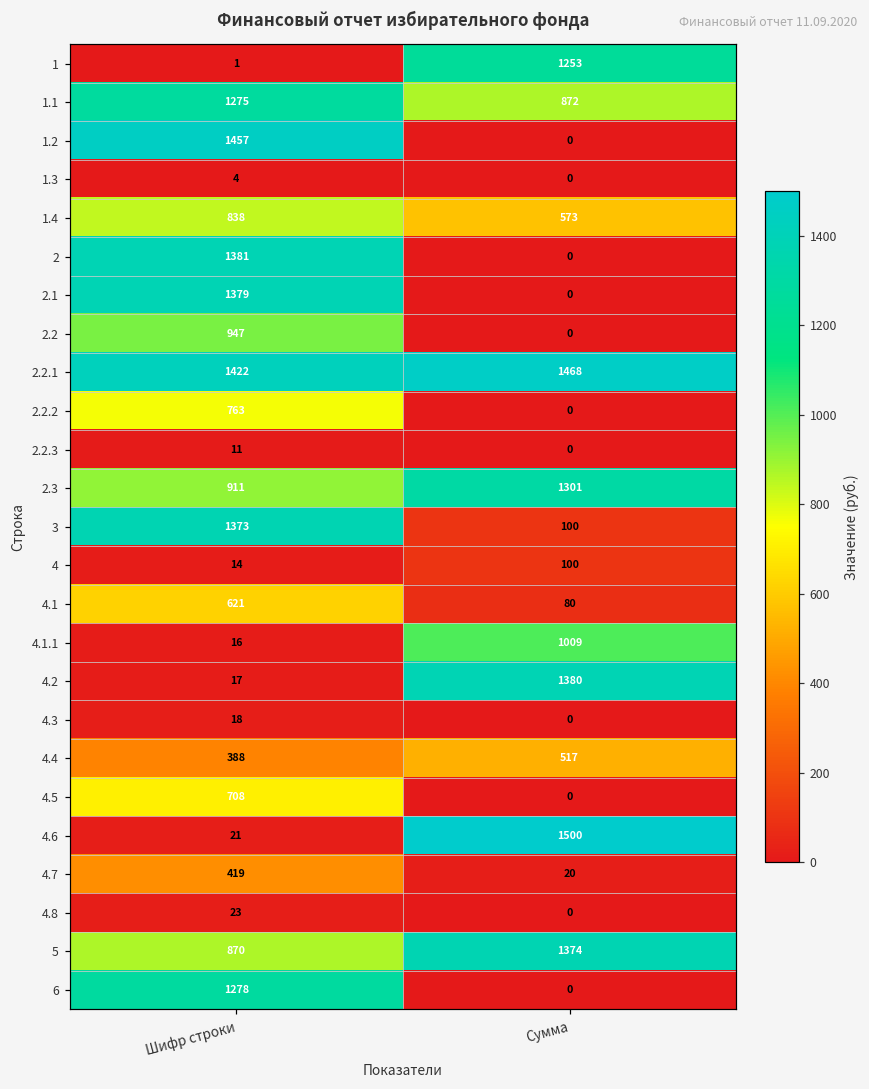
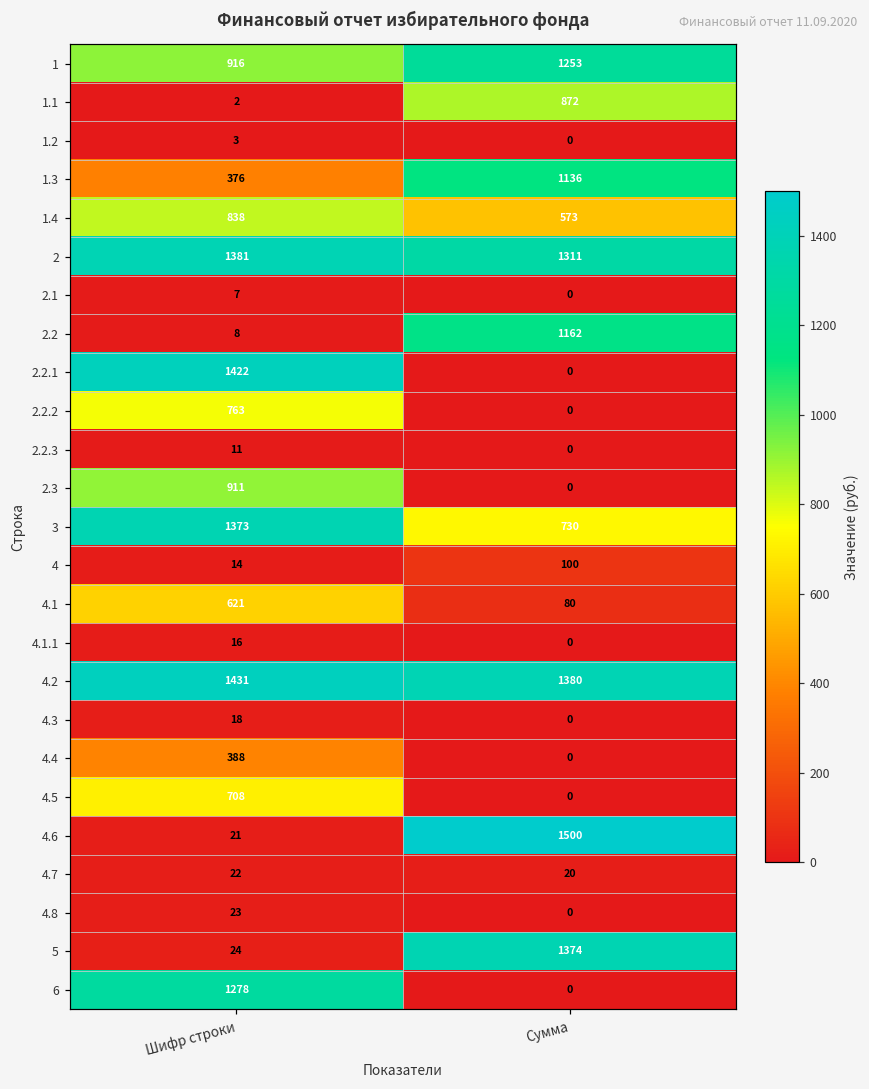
1, Шифр строки: 1 -> 916
1.1, Шифр строки: 1275 -> 2
1.2, Шифр строки: 1457 -> 3
1.3, Шифр строки: 4 -> 376
1.3, Сумма: 0 -> 1136
2, Сумма: 0 -> 1311
2.1, Шифр строки: 1379 -> 7
2.2, Шифр строки: 947 -> 8
2.2, Сумма: 0 -> 1162
2.2.1, Сумма: 1468 -> 0
2.3, Сумма: 1301 -> 0
3, Сумма: 100 -> 730
4.1.1, Сумма: 1009 -> 0
4.2, Шифр строки: 17 -> 1431
4.4, Сумма: 517 -> 0
4.7, Шифр строки: 419 -> 22
5, Шифр строки: 870 -> 24
